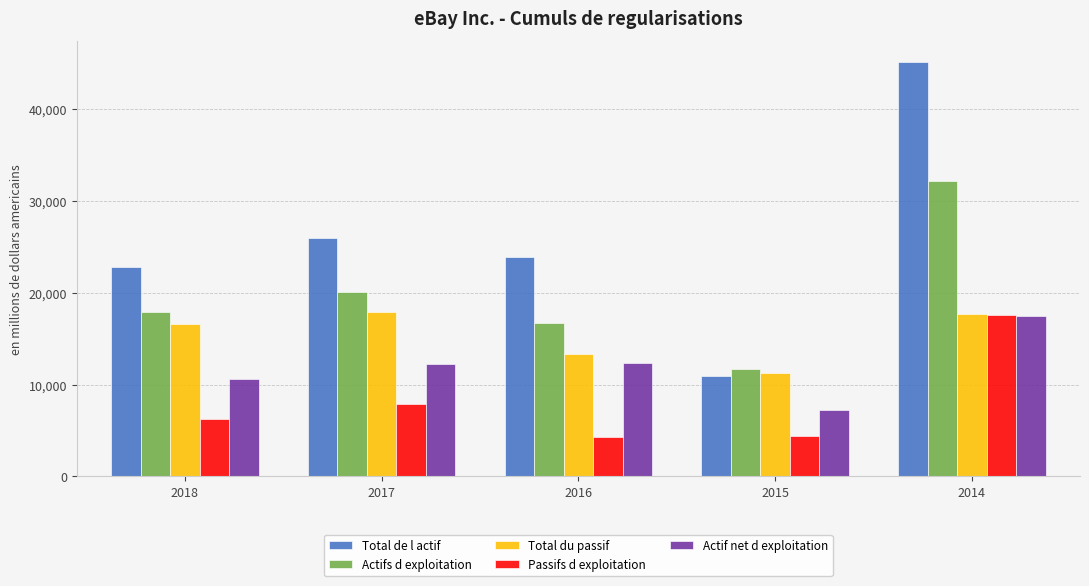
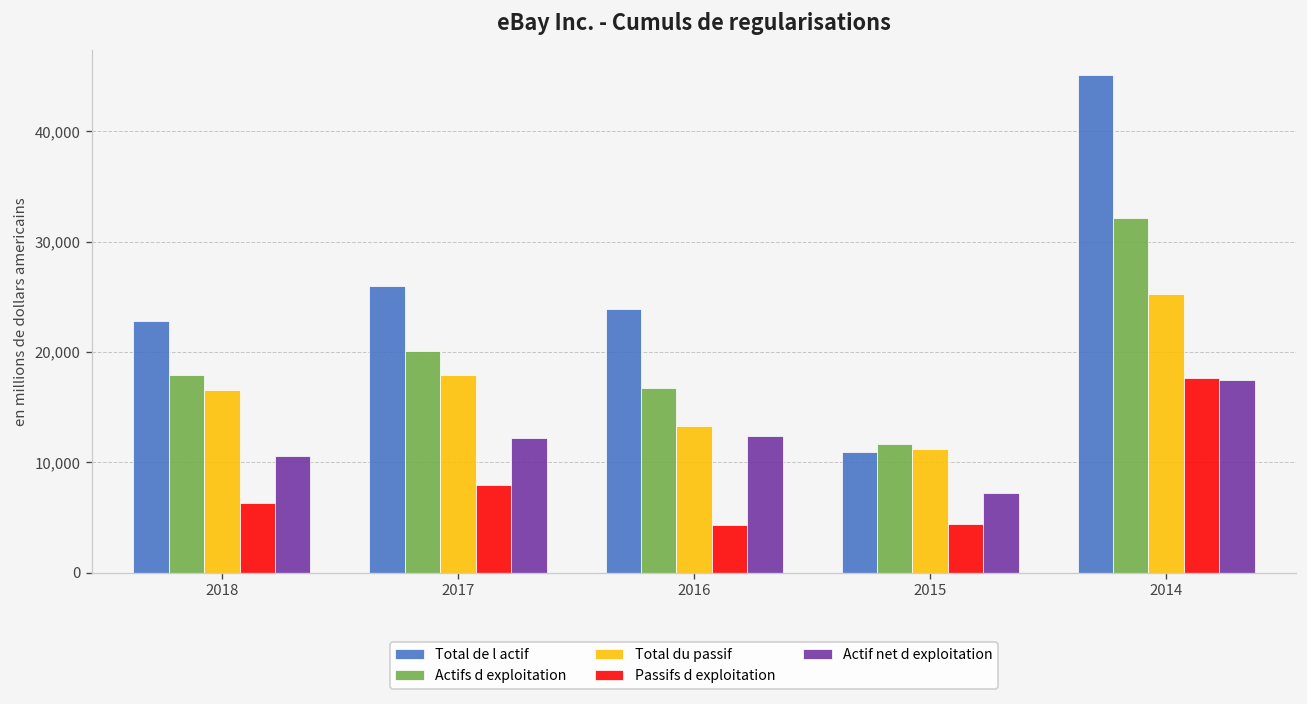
Total du passif, 2014: 18,000 -> 25,000
